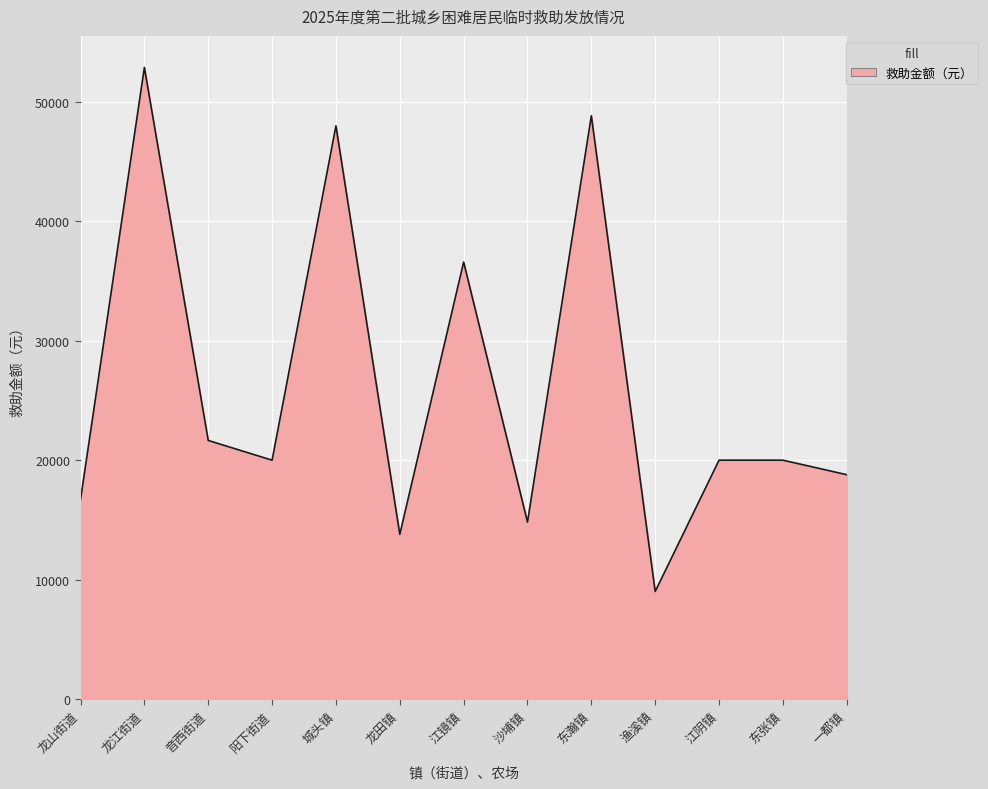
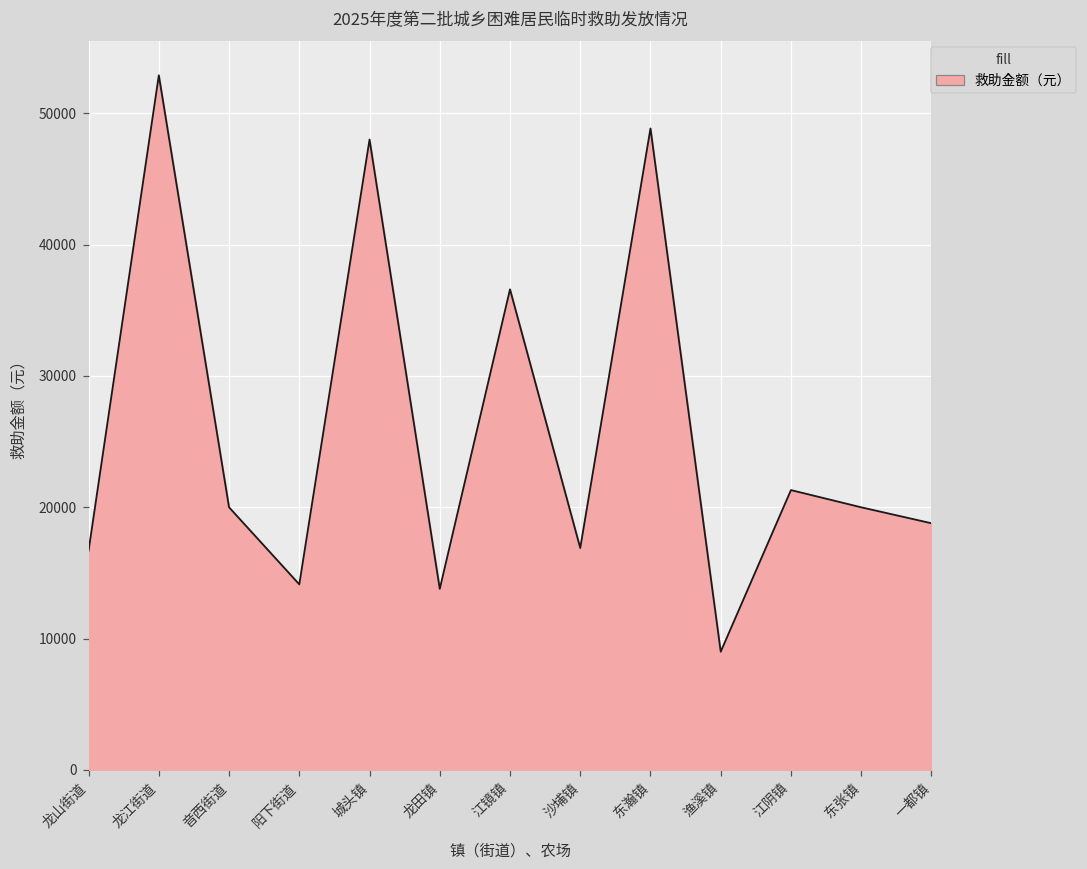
音西街道: 21700 -> 20000
阳下街道: 20000 -> 14100
沙埔镇: 14800 -> 16900
江阴镇: 20000 -> 21300
